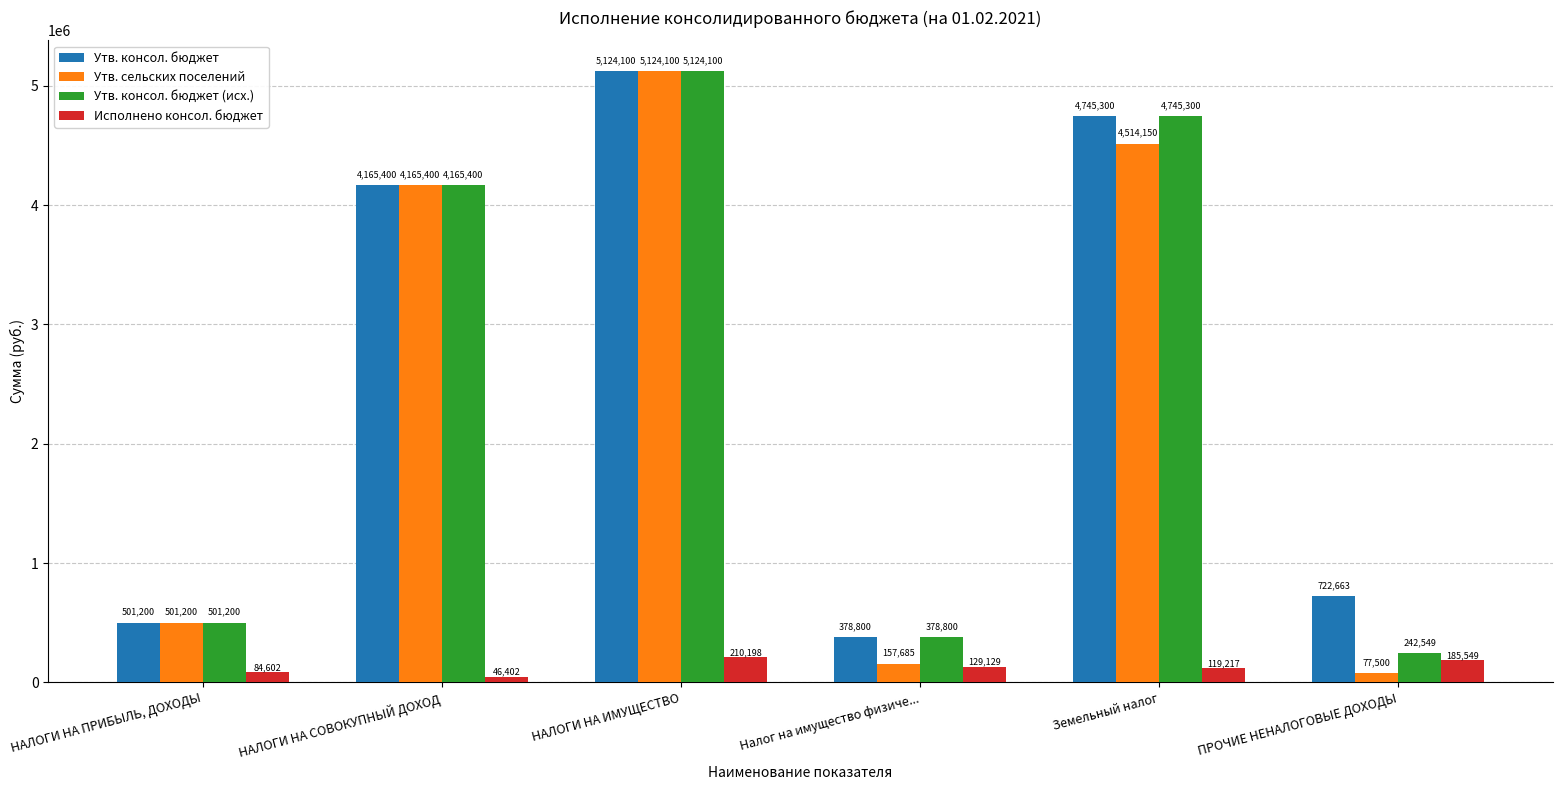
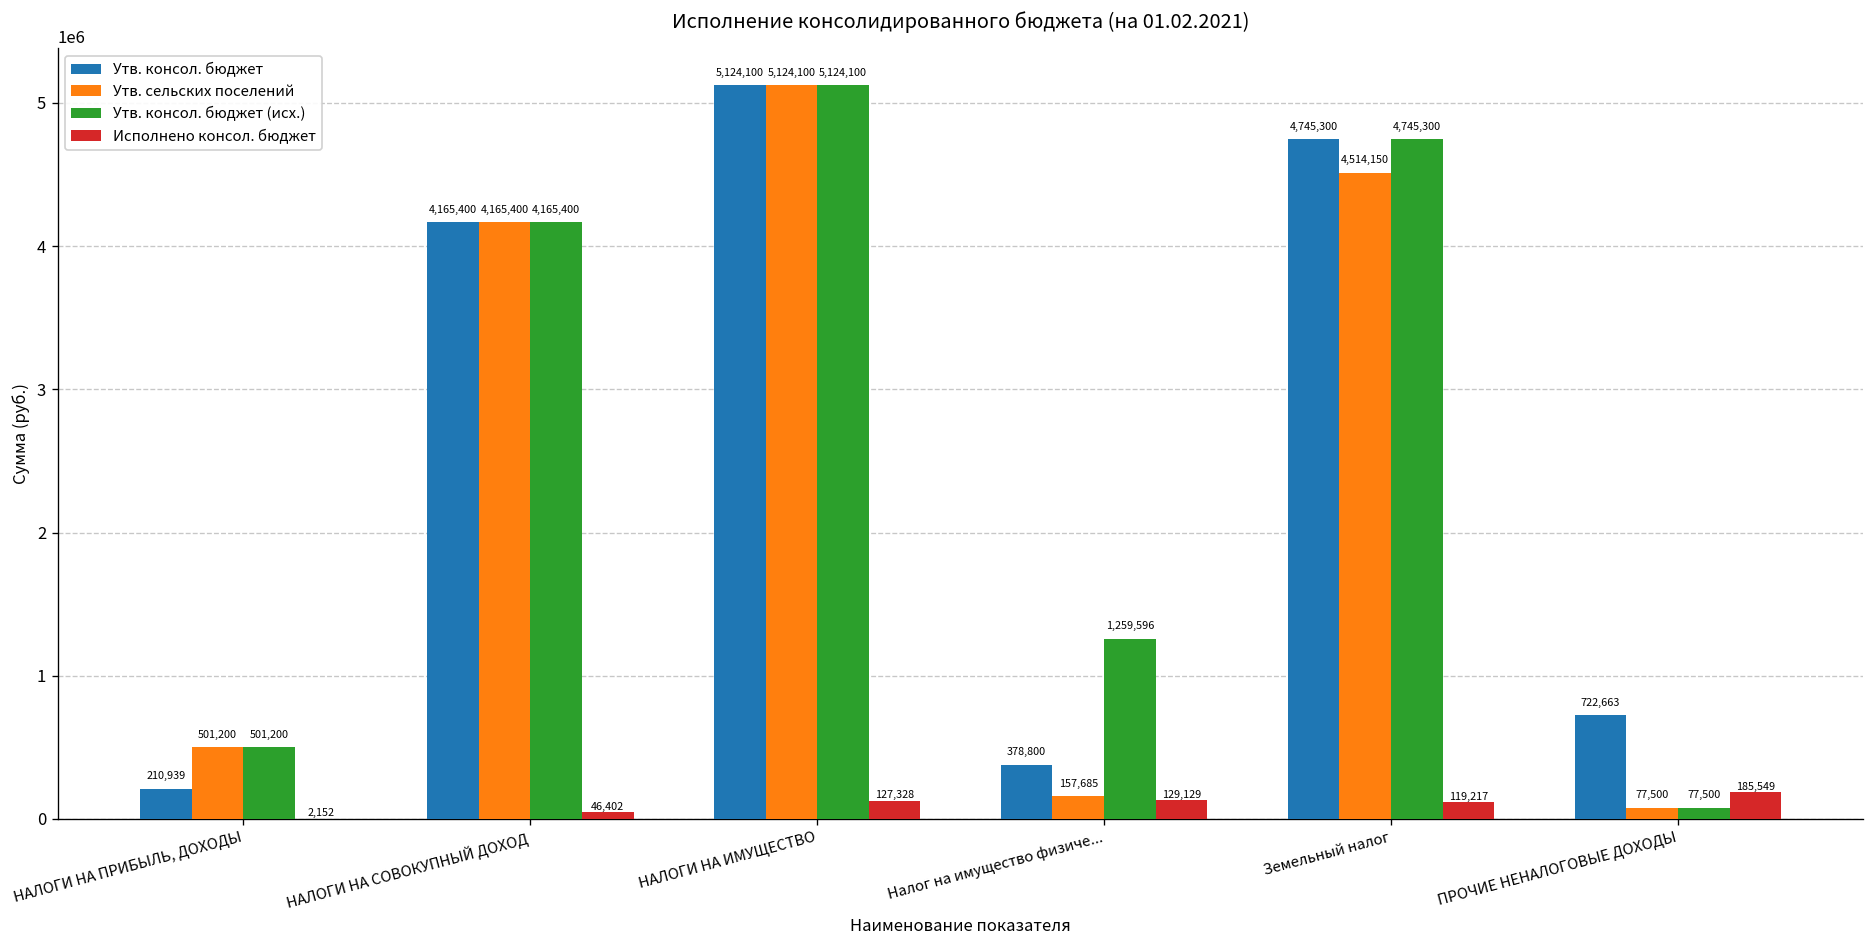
Утв. консол. бюджет, НАЛОГИ НА ПРИБЫЛЬ, ДОХОДЫ: 501,200 -> 210,939
Исполнено консол. бюджет, НАЛОГИ НА ПРИБЫЛЬ, ДОХОДЫ: 84,602 -> 2,152
Исполнено консол. бюджет, НАЛОГИ НА ИМУЩЕСТВО: 210,198 -> 127,328
Утв. консол. бюджет (исх.), Налог на имущество физиче...: 378,800 -> 1,259,596
Утв. консол. бюджет (исх.), ПРОЧИЕ НЕНАЛОГОВЫЕ ДОХОДЫ: 242,549 -> 77,500
